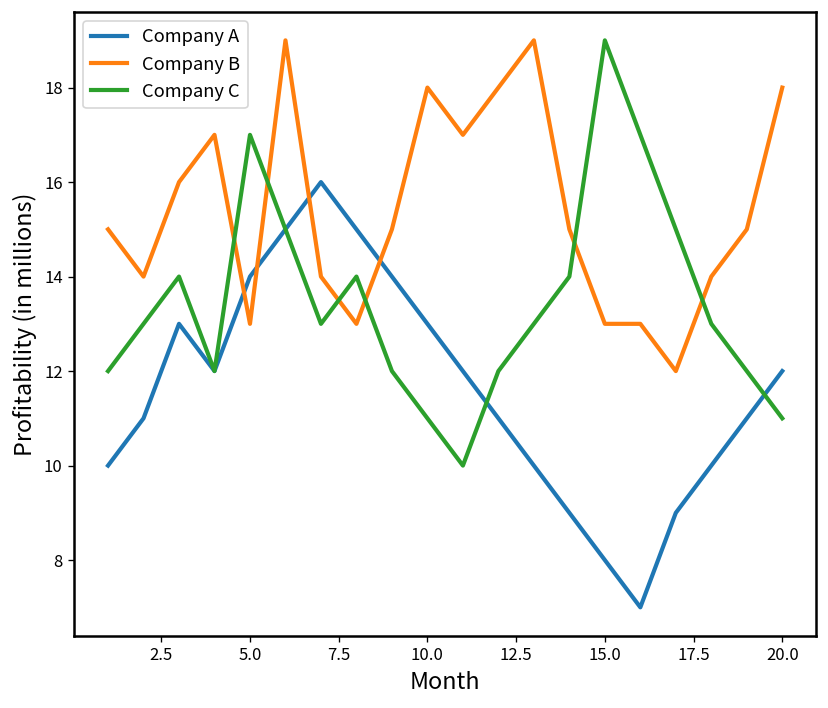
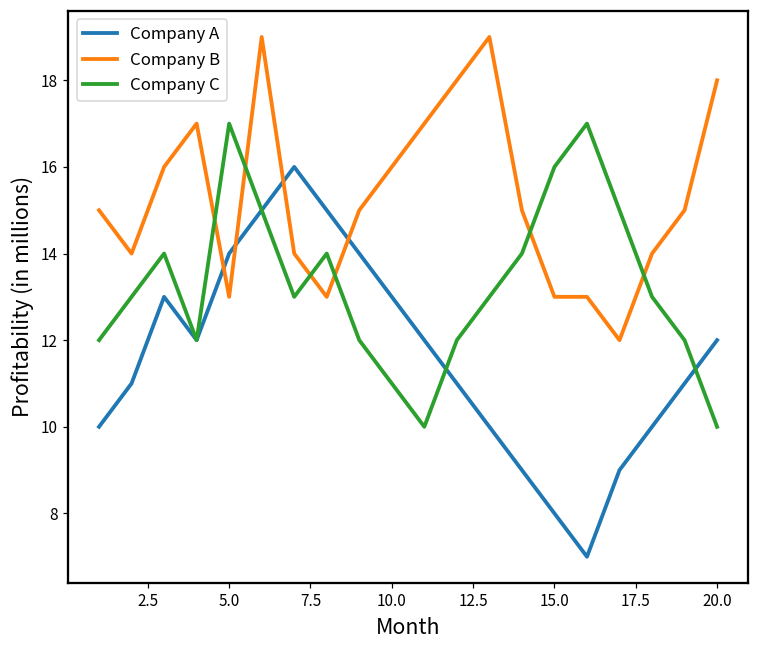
Company B, 10.0: 18 -> 16
Company C, 15.0: 19 -> 16
Company C, 20.0: 11 -> 10
